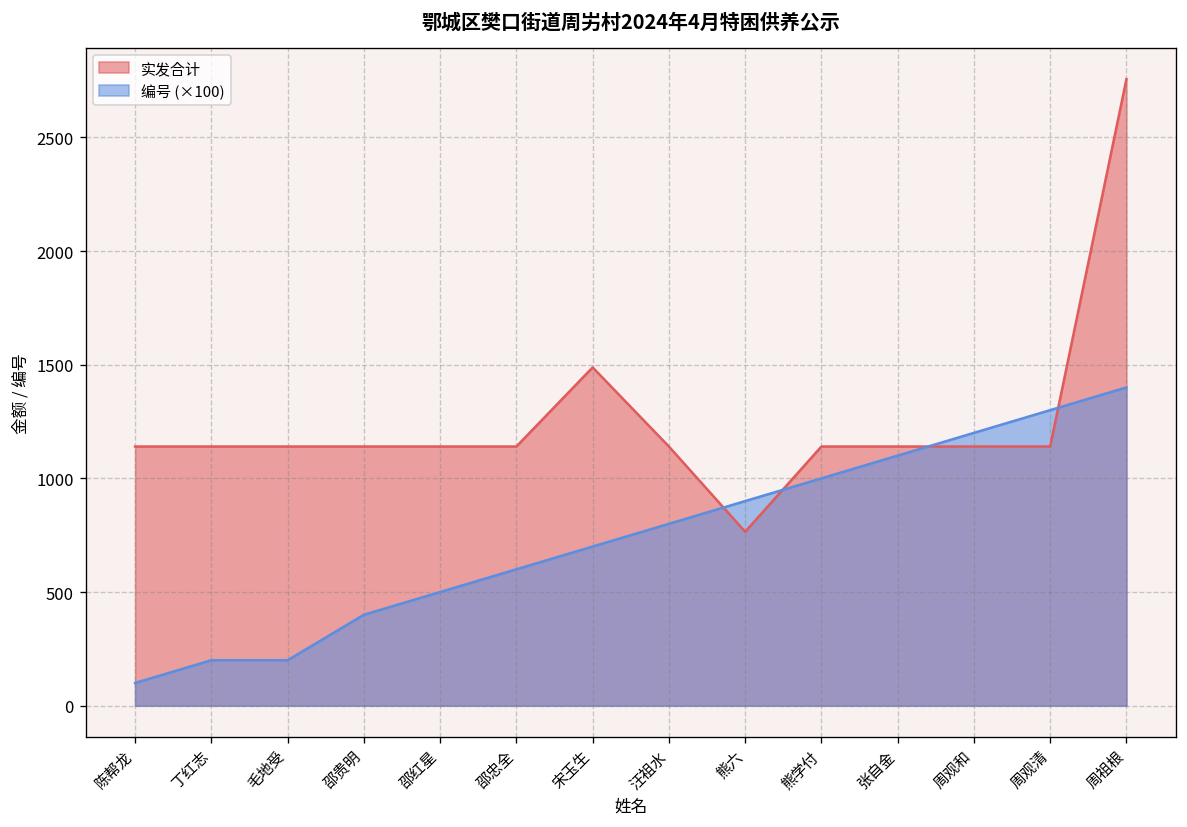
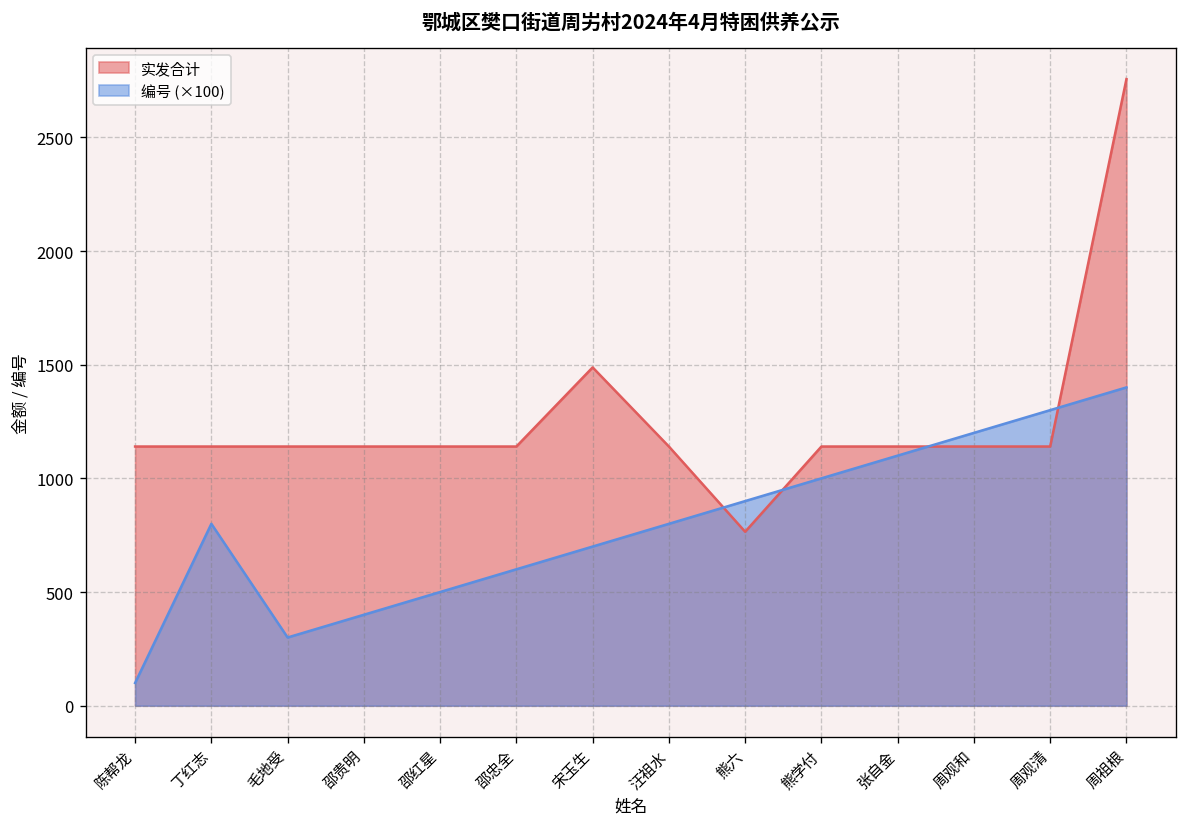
编号 (×100), 丁红志: 200 -> 800
编号 (×100), 毛地受: 200 -> 300
